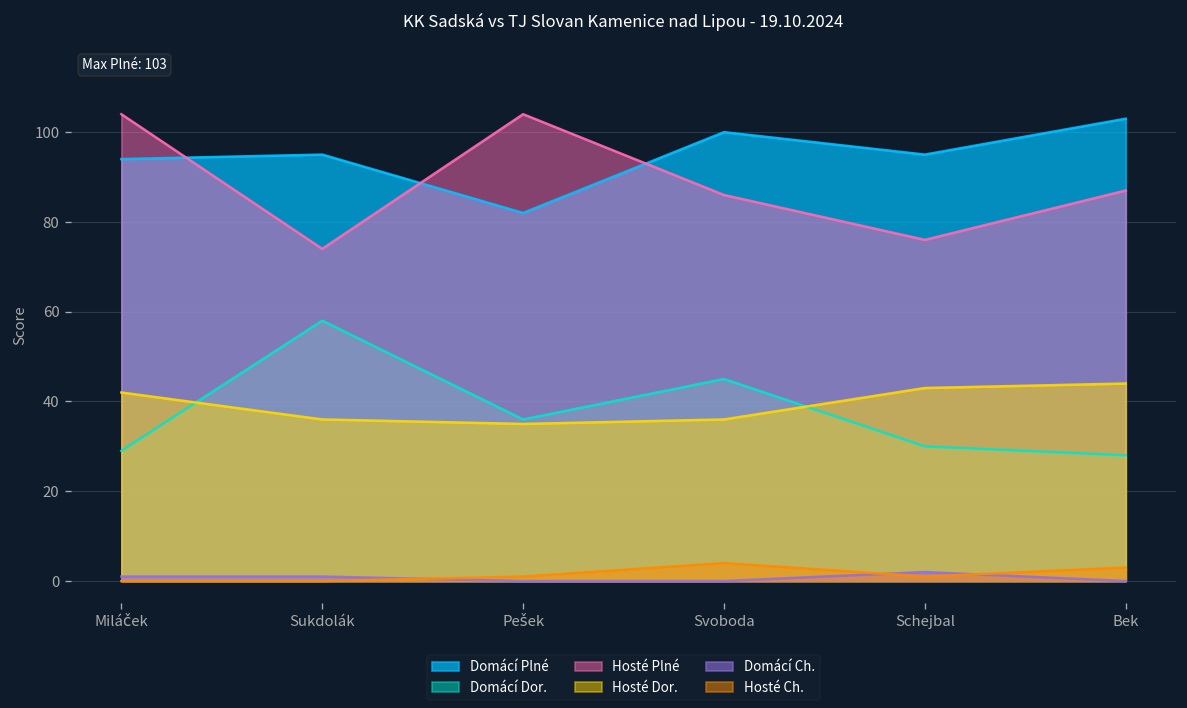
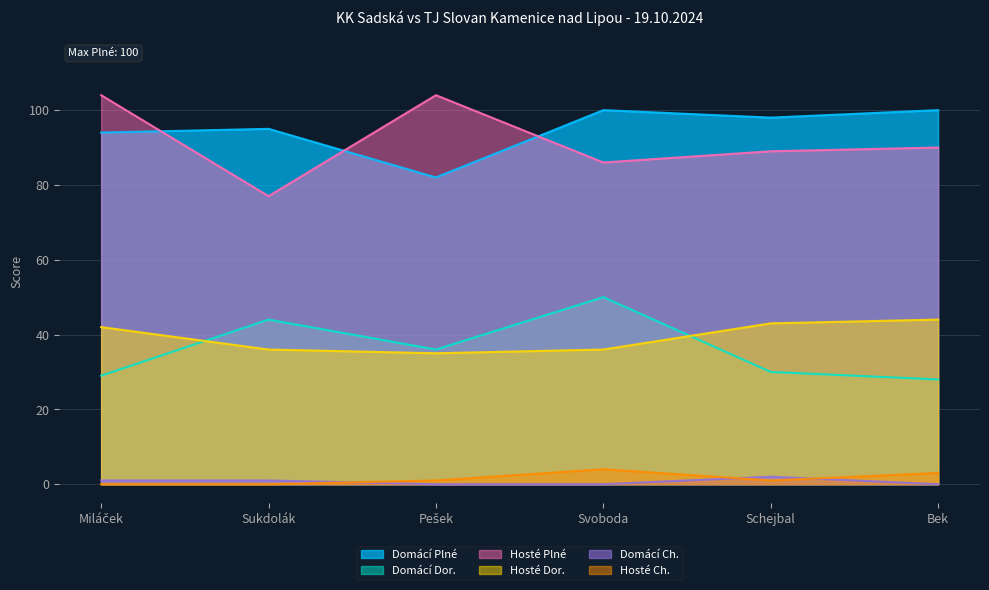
Domácí Dor., Sukdolák: 58 -> 44
Hosté Plné, Sukdolák: 74 -> 77
Domácí Dor., Svoboda: 45 -> 50
Domácí Plné, Schejbal: 95 -> 98
Hosté Plné, Schejbal: 76 -> 89
Domácí Plné, Bek: 103 -> 100
Hosté Plné, Bek: 87 -> 90
